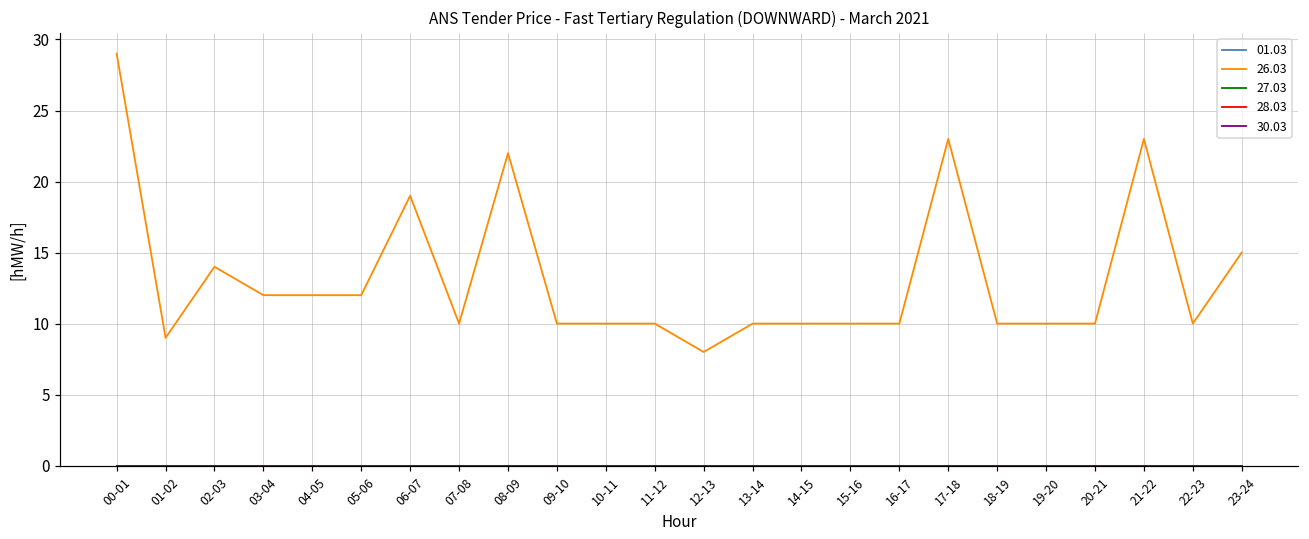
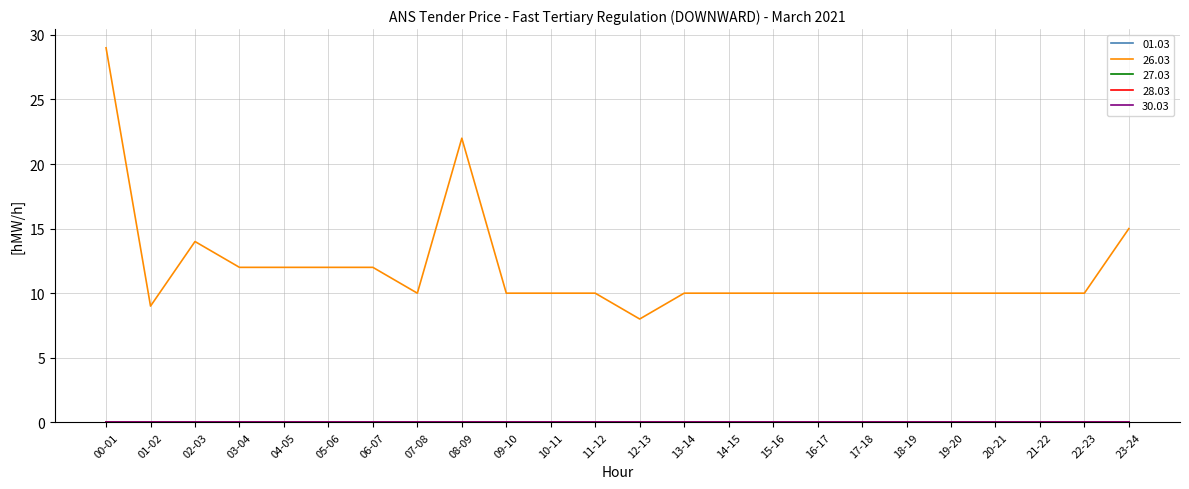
26.03, 06-07: 19 -> 12
26.03, 17-18: 23 -> 10
26.03, 21-22: 23 -> 10
